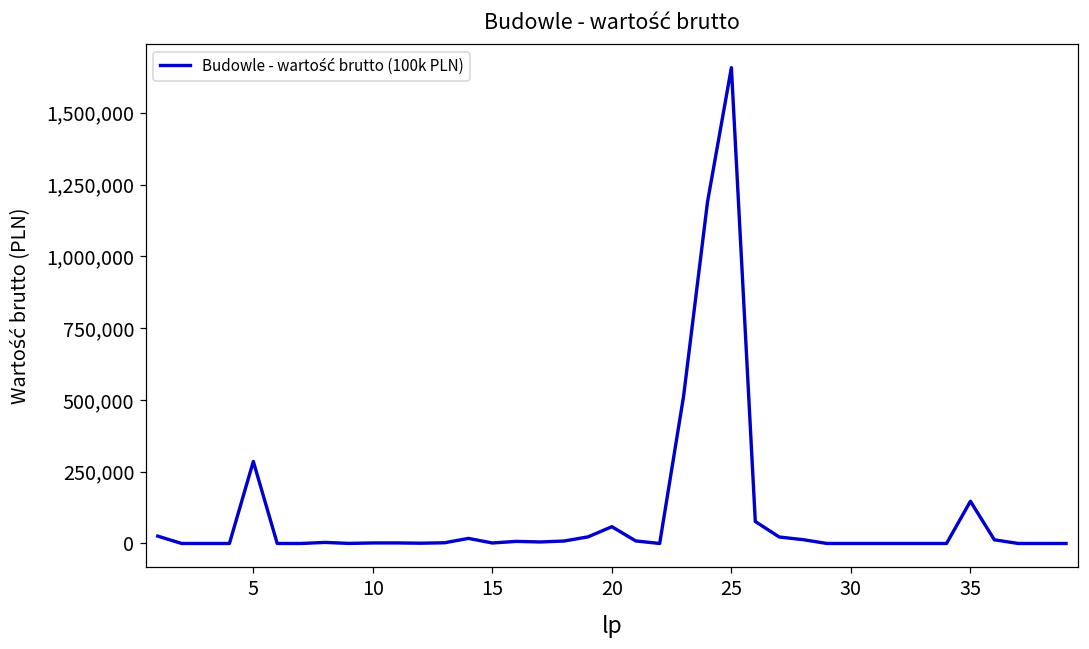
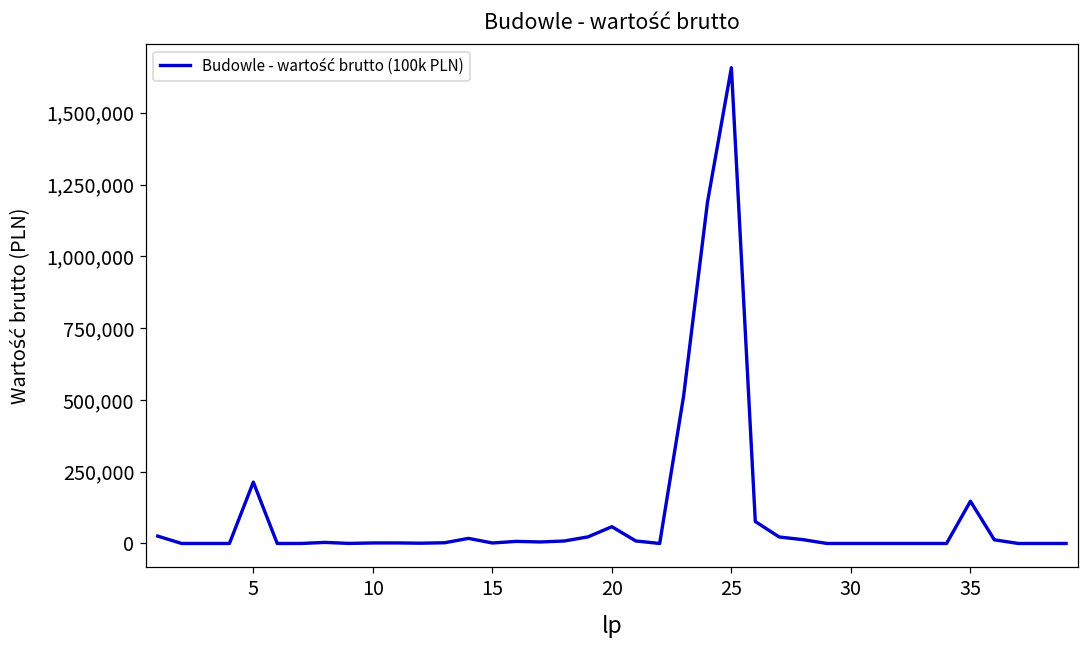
5: 290,000 -> 210,000
